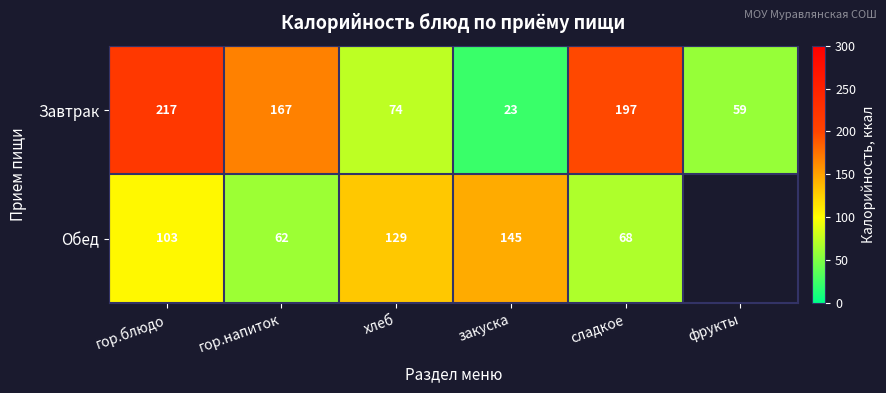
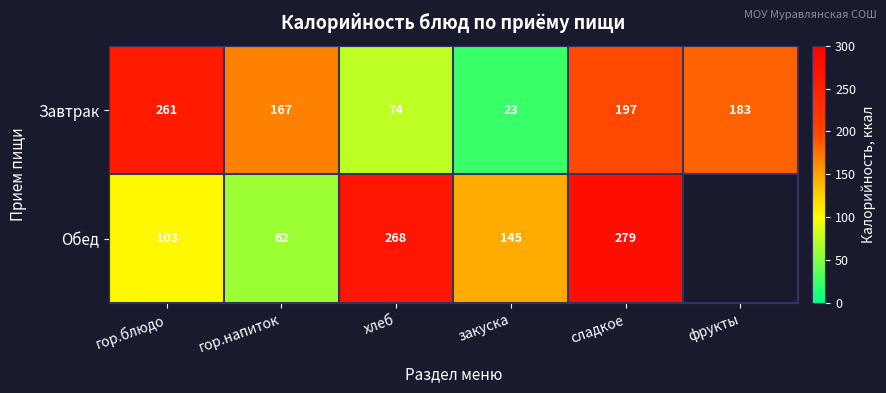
Завтрак, гор.блюдо: 217 -> 261
Завтрак, фрукты: 59 -> 183
Обед, хлеб: 129 -> 268
Обед, сладкое: 68 -> 279
